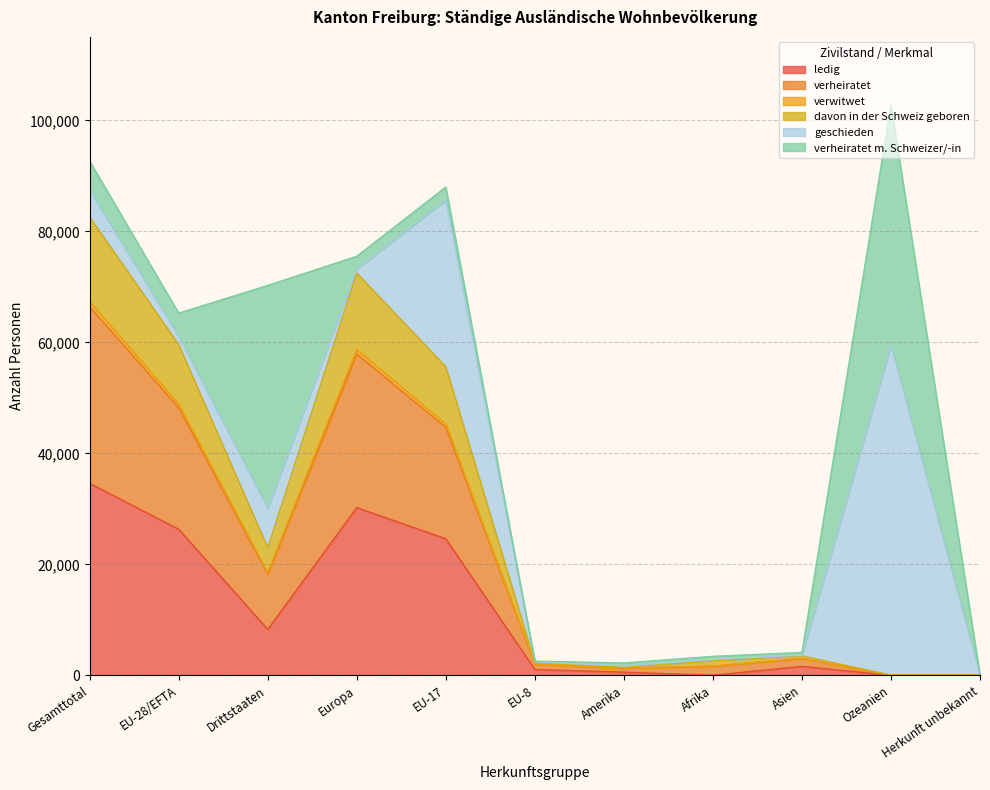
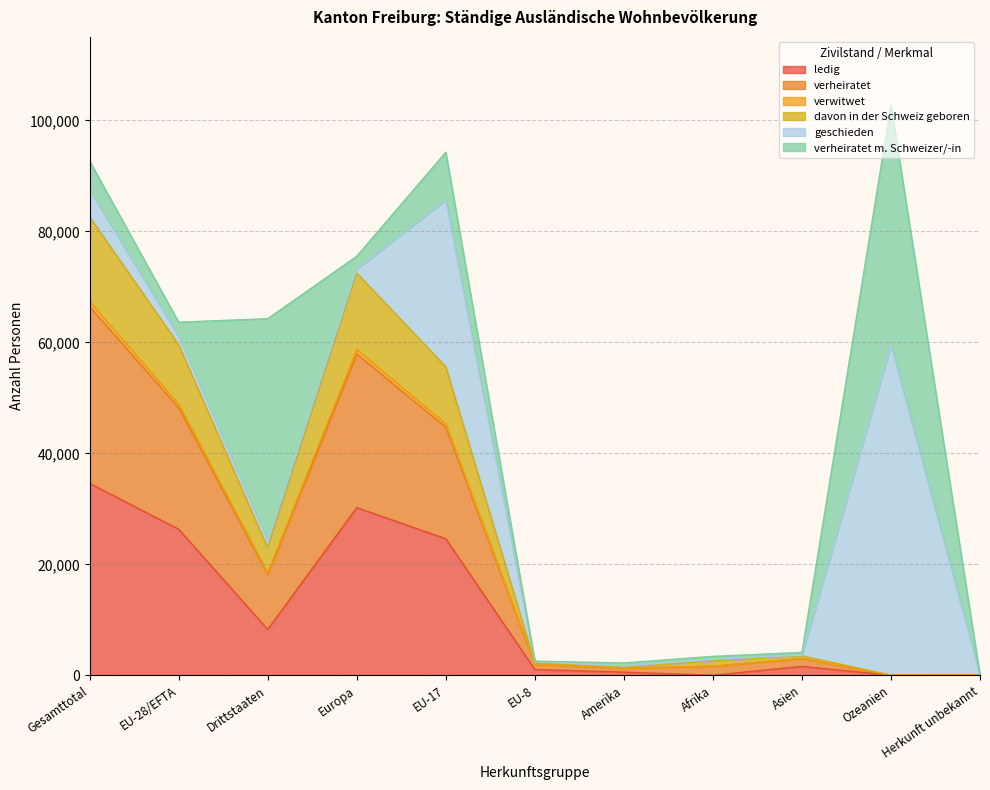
verheiratet m. Schweizer/-in, EU-28/EFTA: 4,000 -> 3,000
geschieden, Drittstaaten: 7,000 -> 1,000
verheiratet m. Schweizer/-in, EU-17: 2,000 -> 9,000
